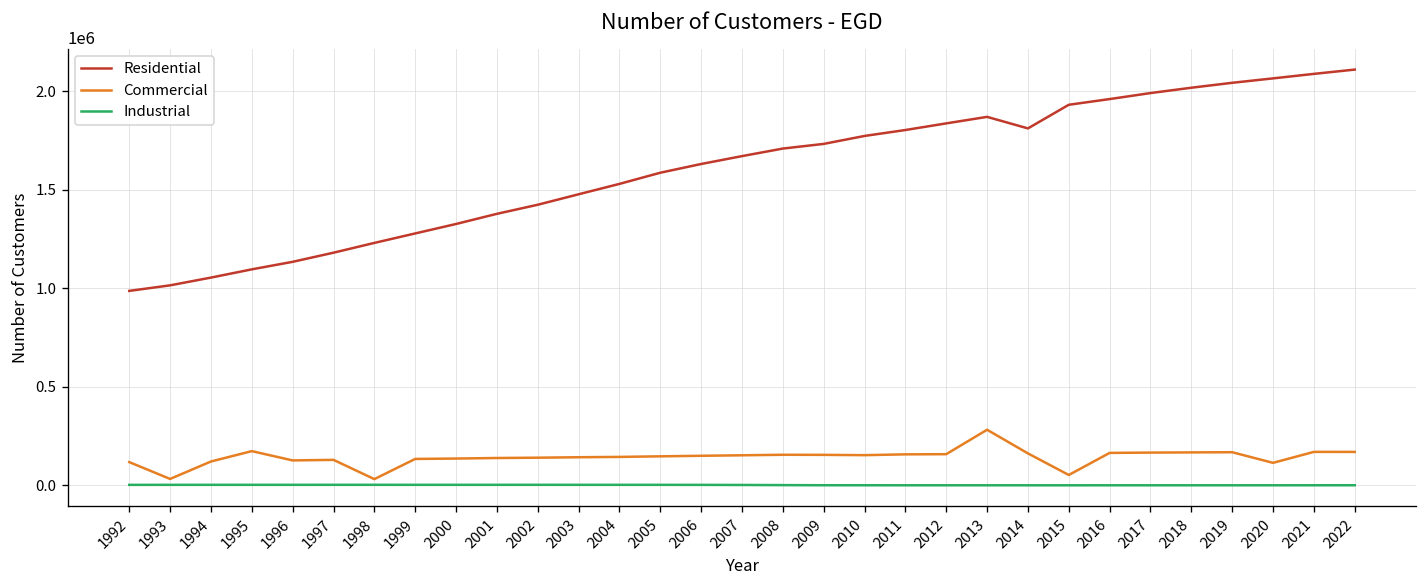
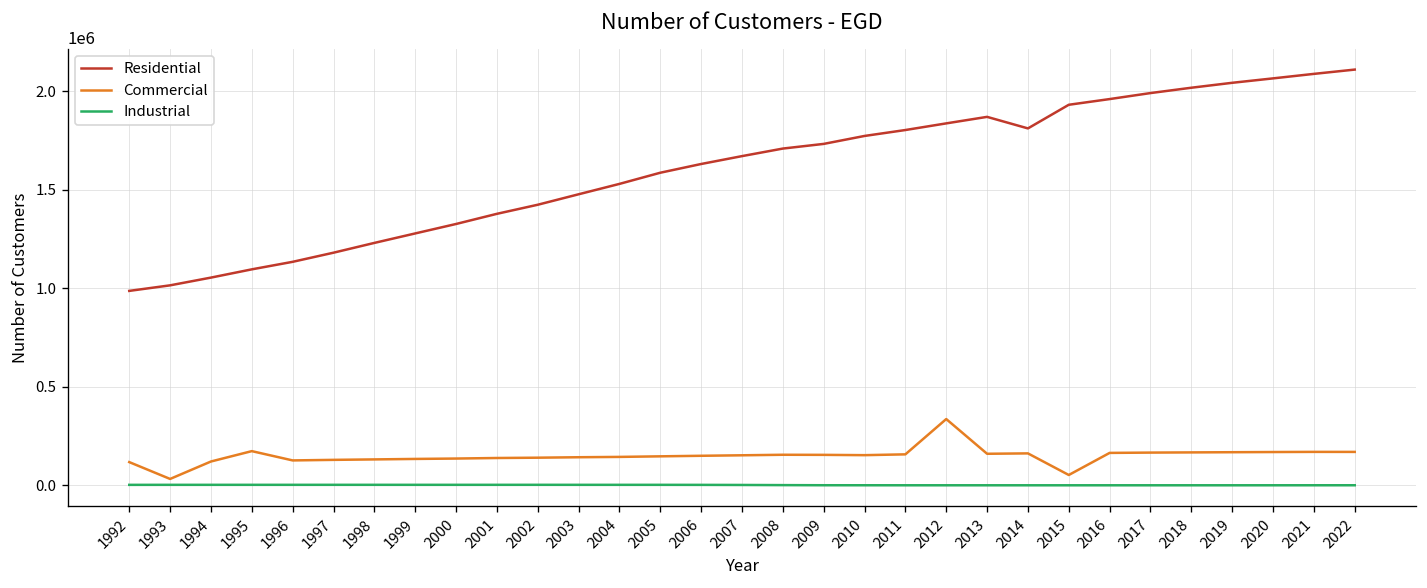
Commercial, 1998: 30000 -> 130000
Commercial, 2012: 160000 -> 340000
Commercial, 2013: 280000 -> 160000
Commercial, 2020: 110000 -> 170000
